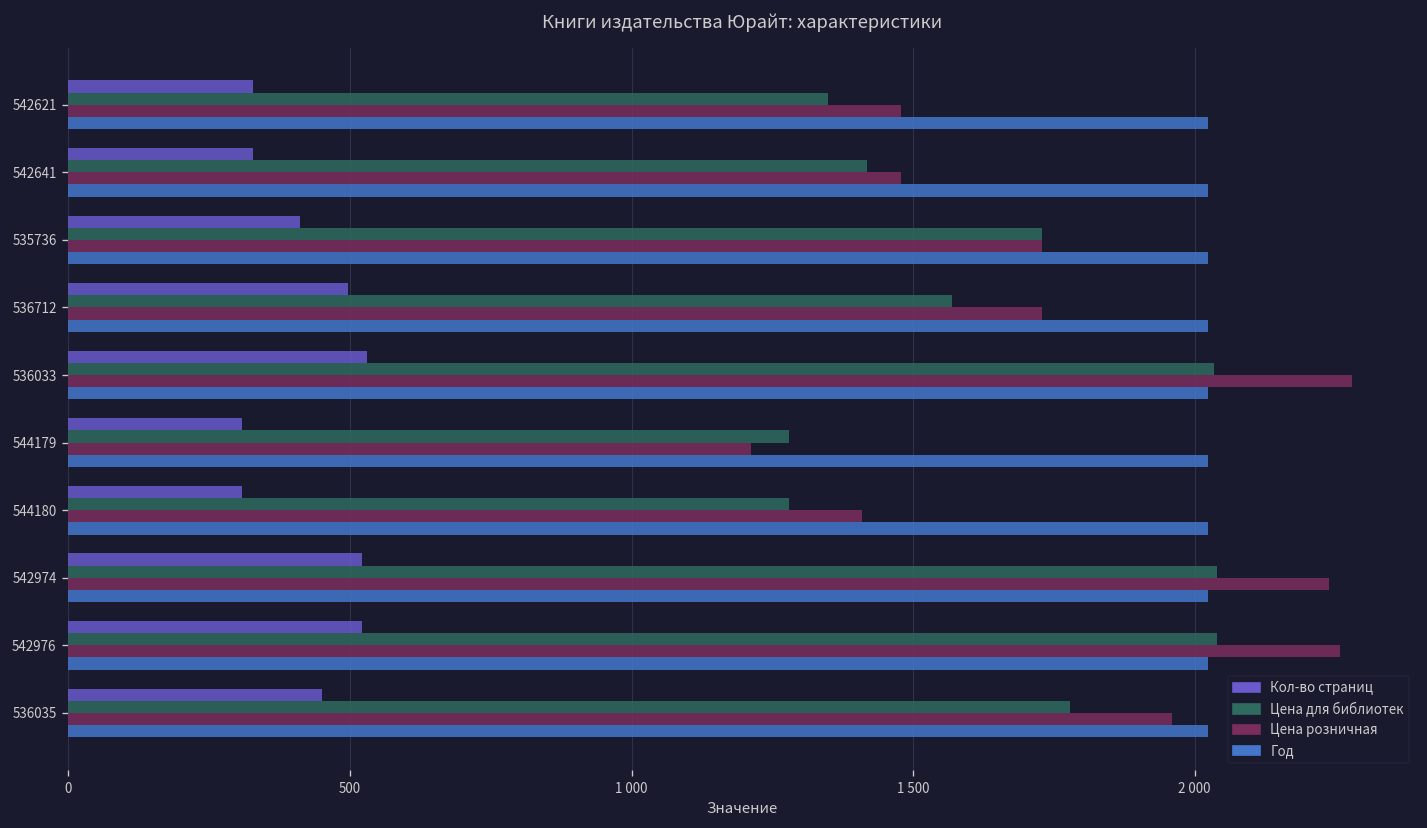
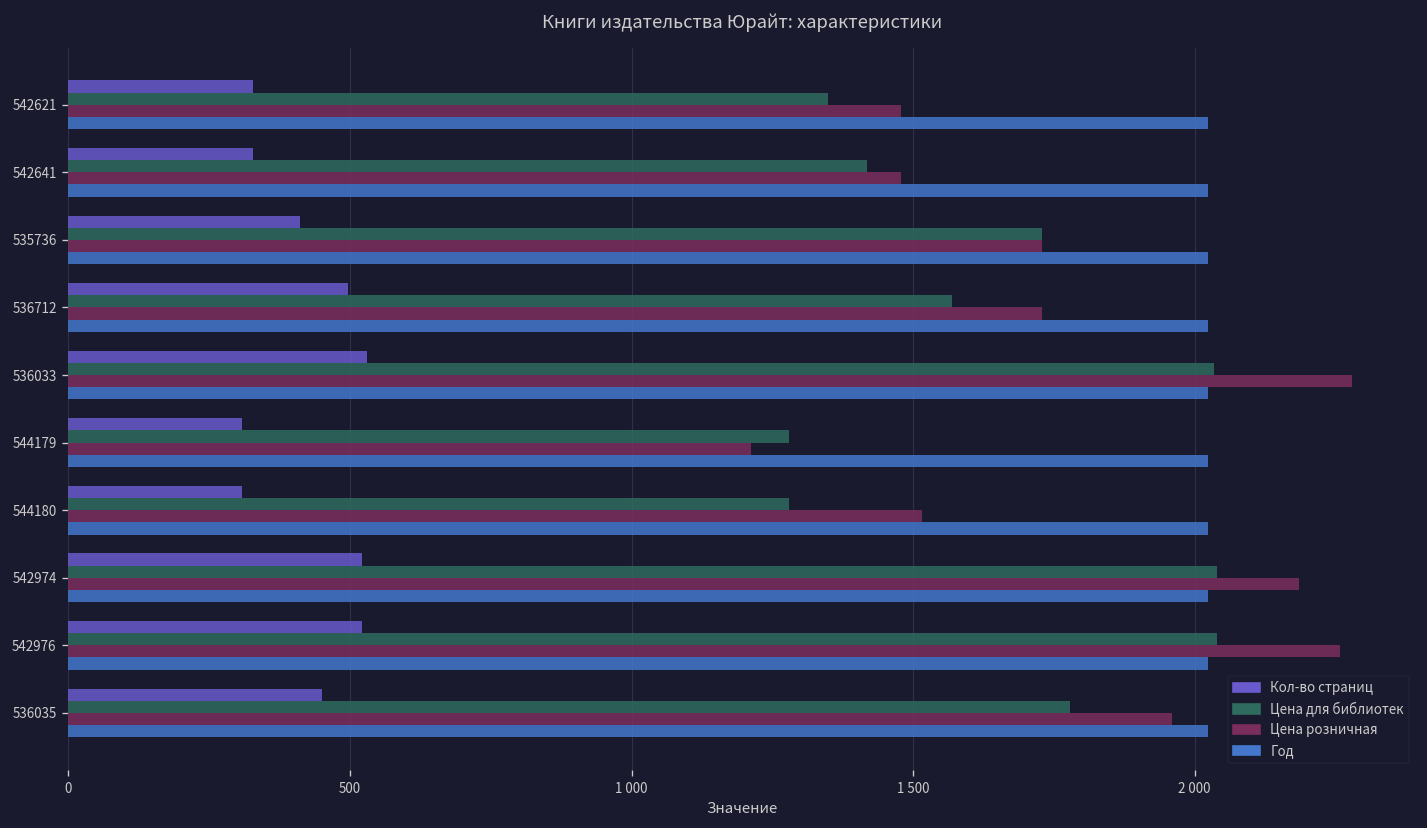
Цена розничная, 544180: 1410 -> 1520
Цена розничная, 542974: 2240 -> 2190
